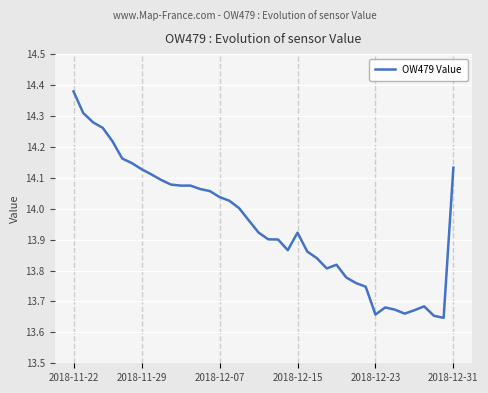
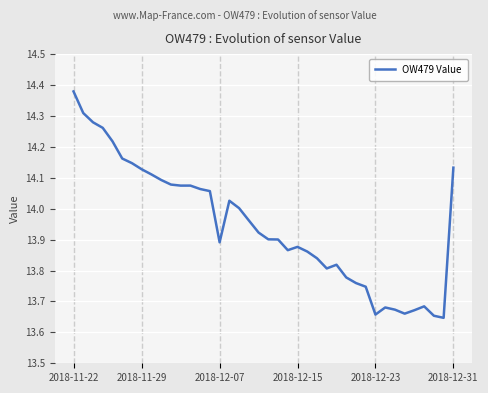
2018-12-07: 14.04 -> 13.89
2018-12-15: 13.92 -> 13.88
